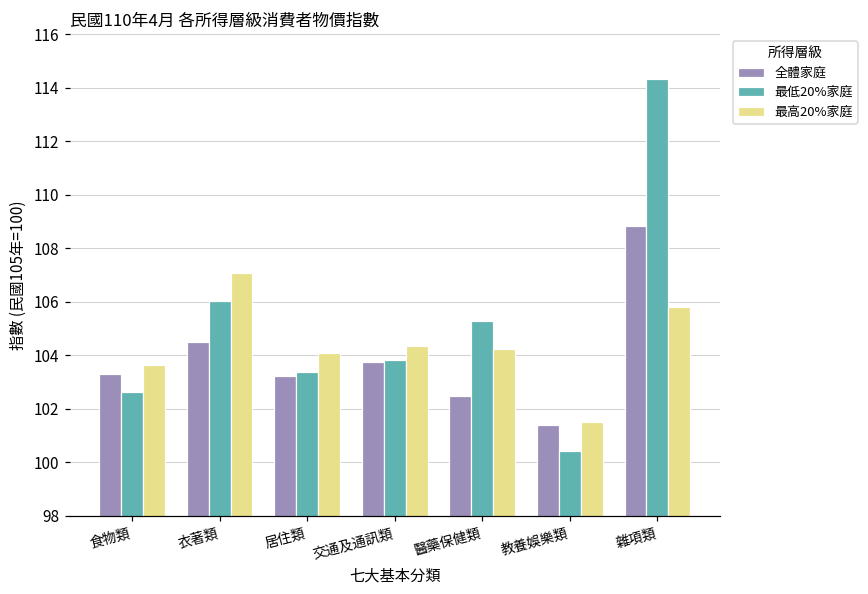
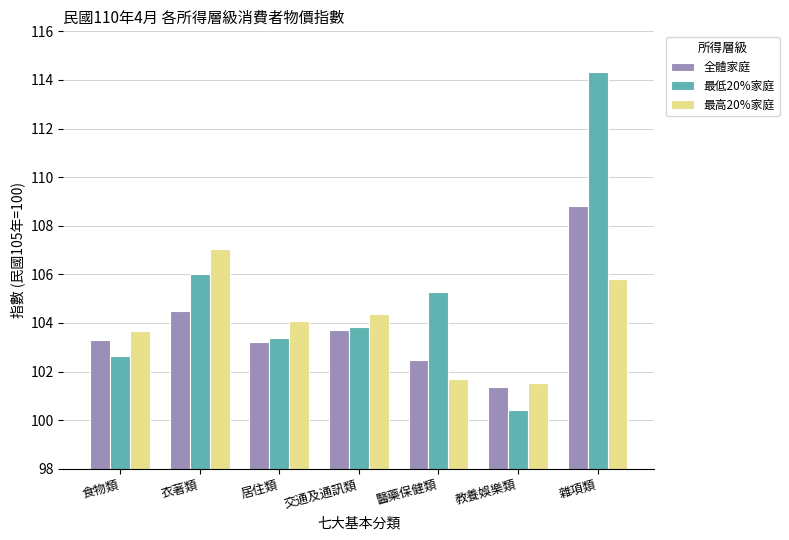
最高20%家庭, 醫藥保健類: 104.2 -> 101.7
